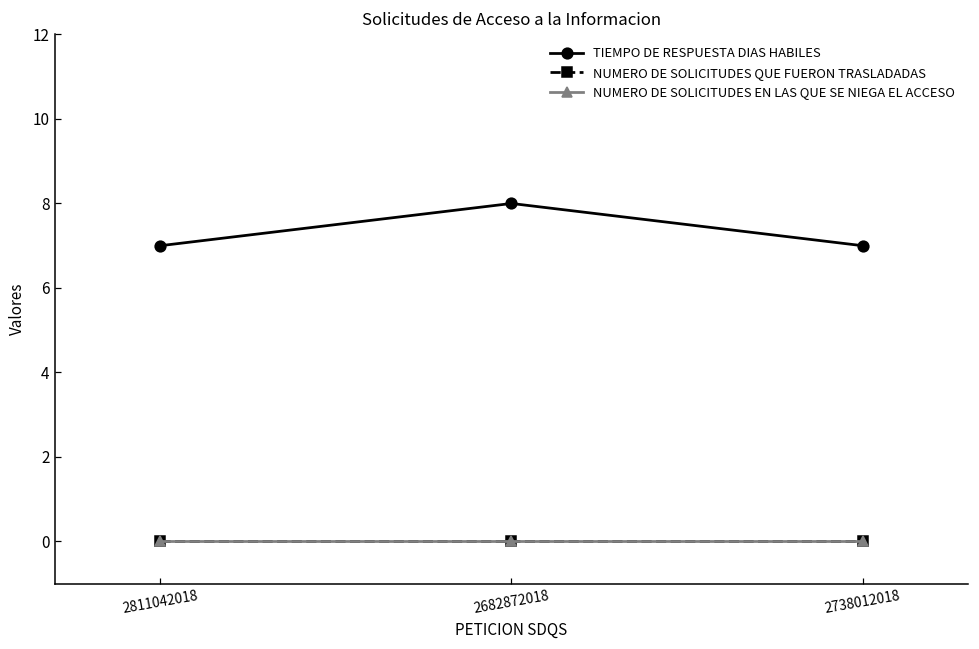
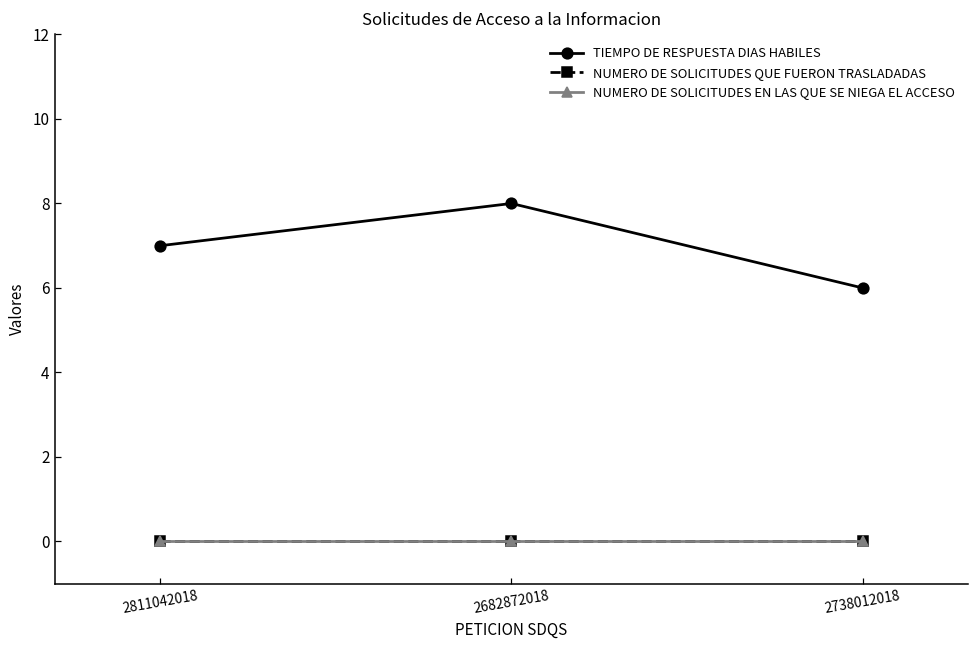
TIEMPO DE RESPUESTA DIAS HABILES, 2738012018: 7 -> 6
